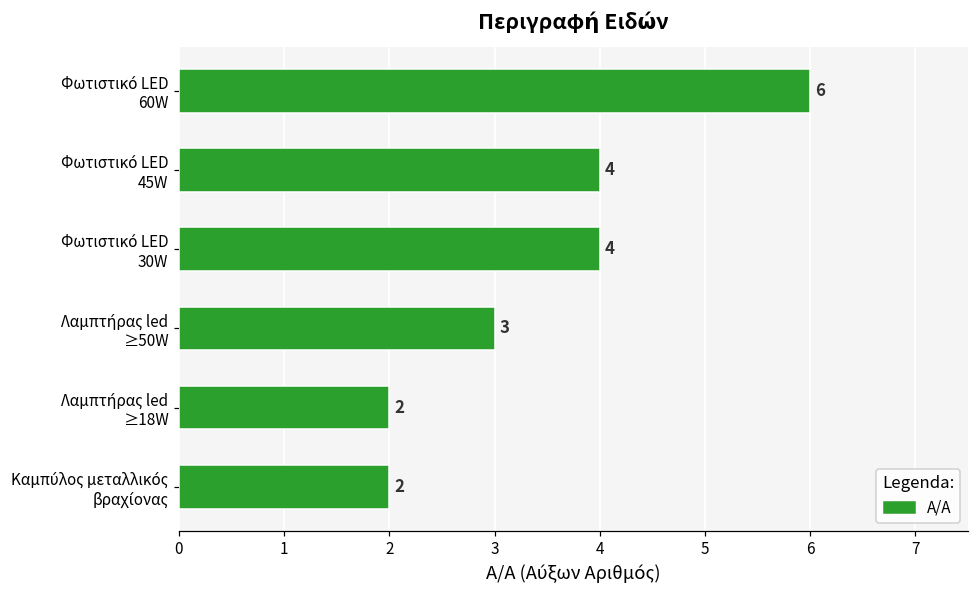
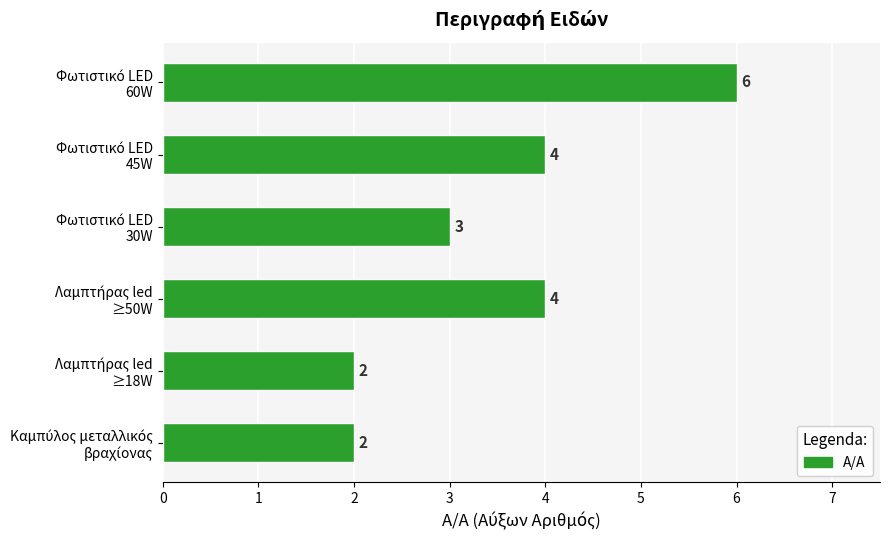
Φωτιστικό LED 30W: 4 -> 3
Λαμπτήρας led ≥50W: 3 -> 4
